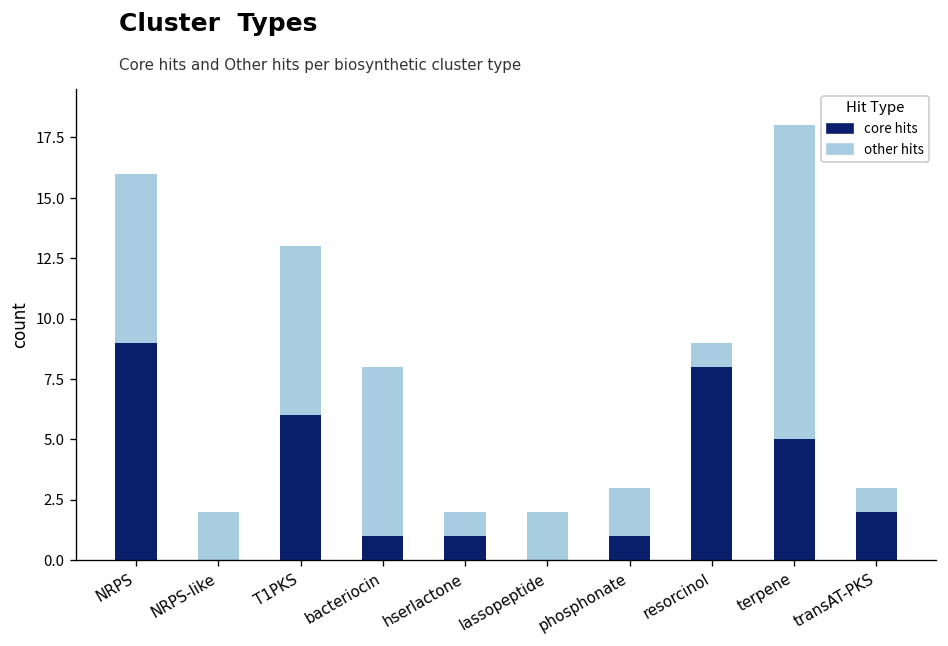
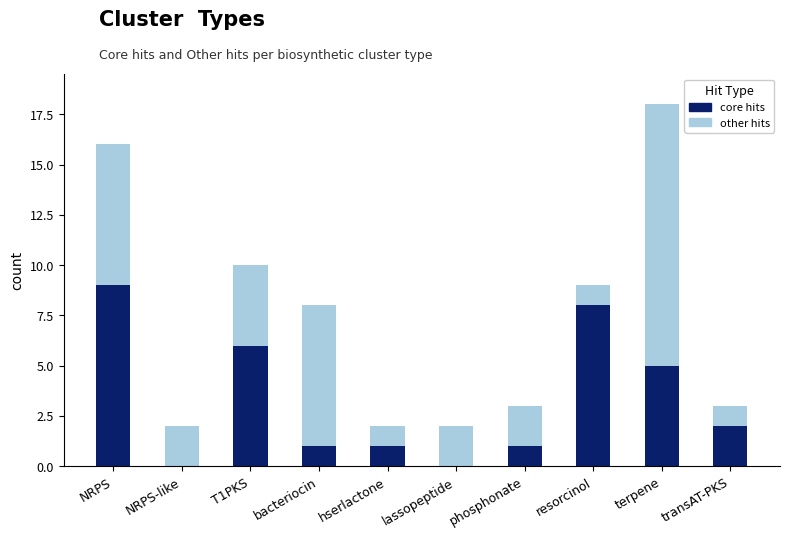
other hits, T1PKS: 7 -> 4
